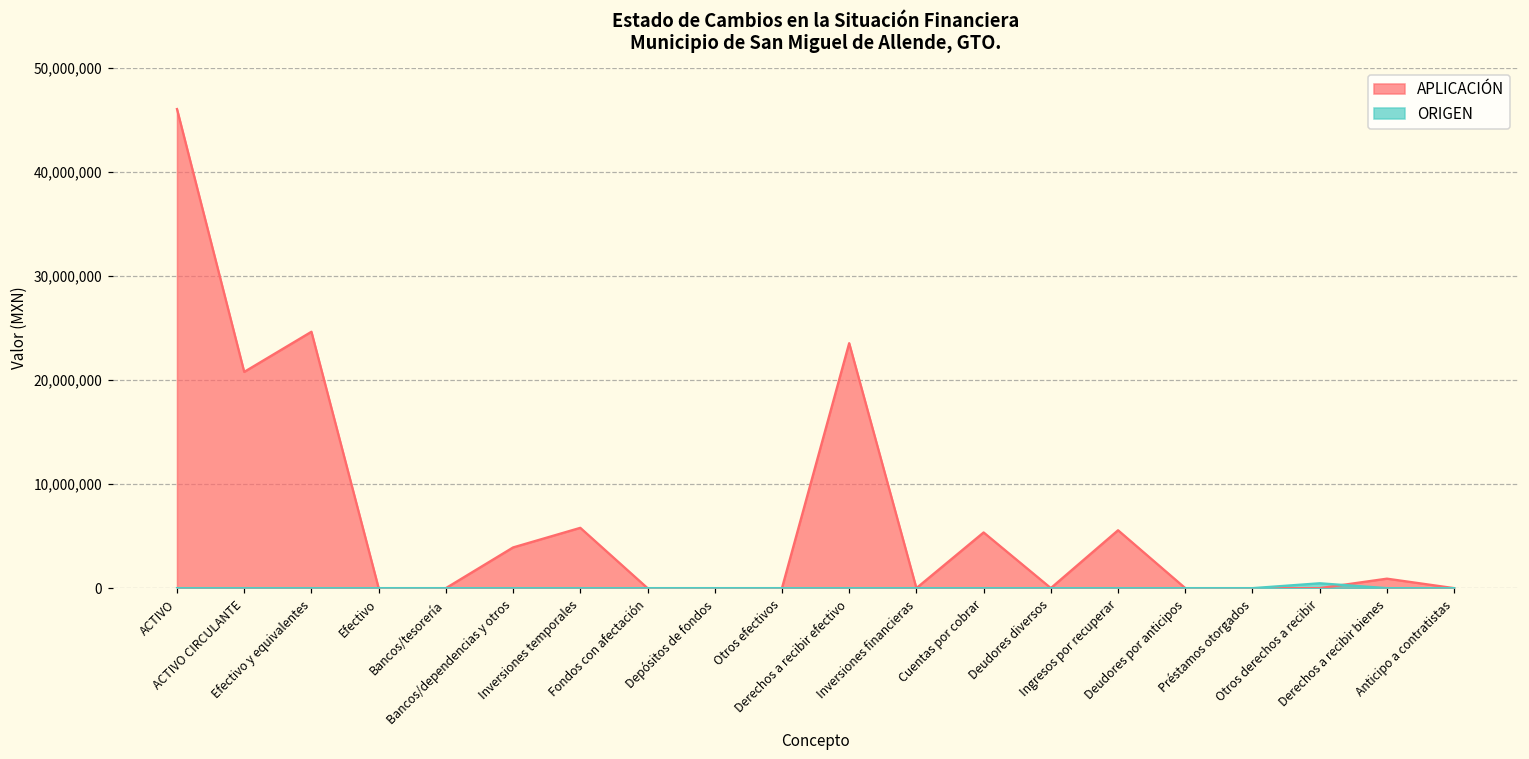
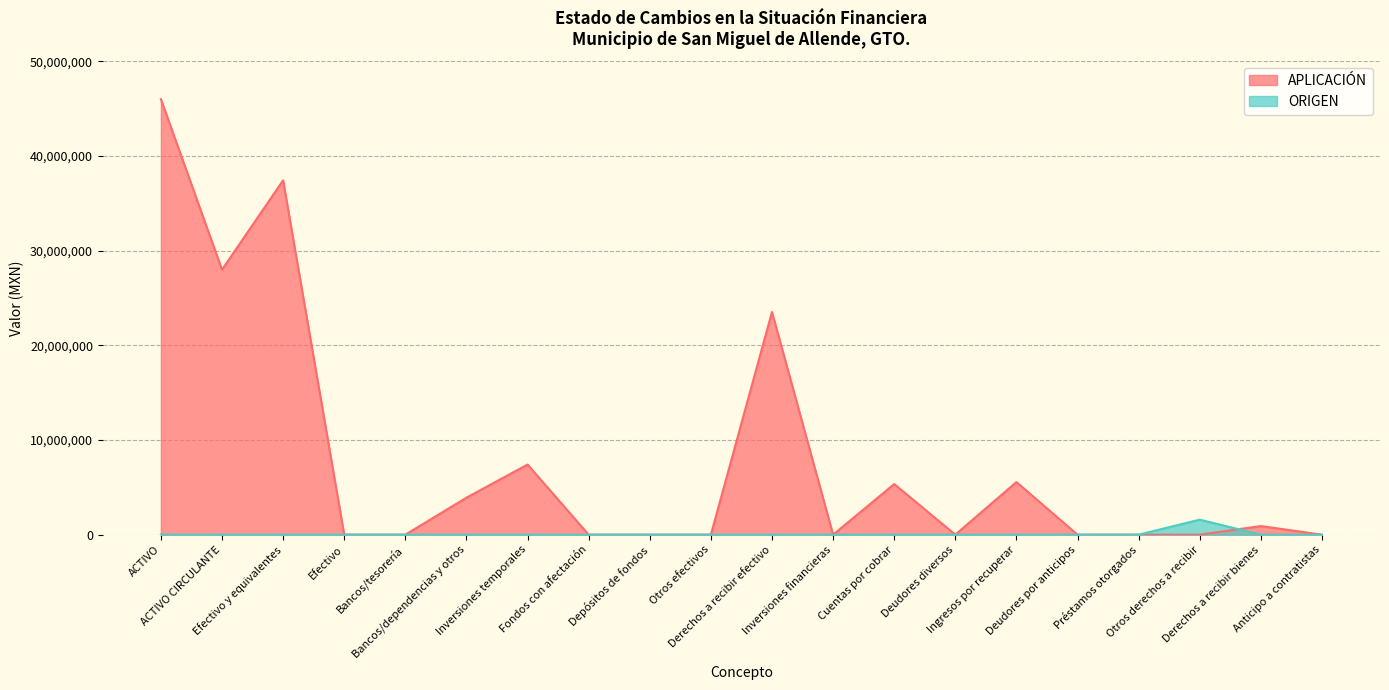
APLICACIÓN, ACTIVO CIRCULANTE: 21,000,000 -> 28,000,000
APLICACIÓN, Efectivo y equivalentes: 25,000,000 -> 37,000,000
APLICACIÓN, Inversiones temporales: 6,000,000 -> 7,000,000
ORIGEN, Otros derechos a recibir: 0 -> 2,000,000
